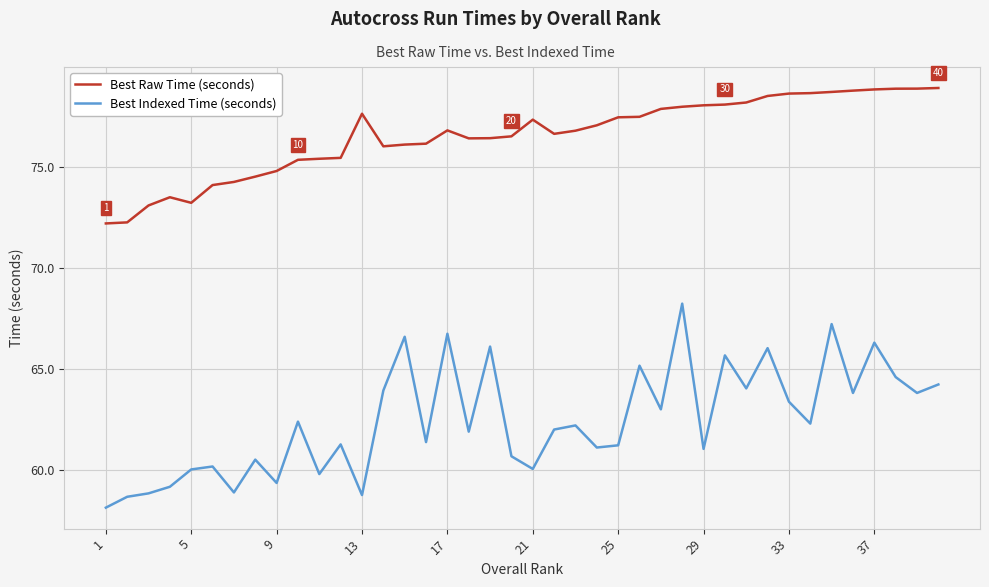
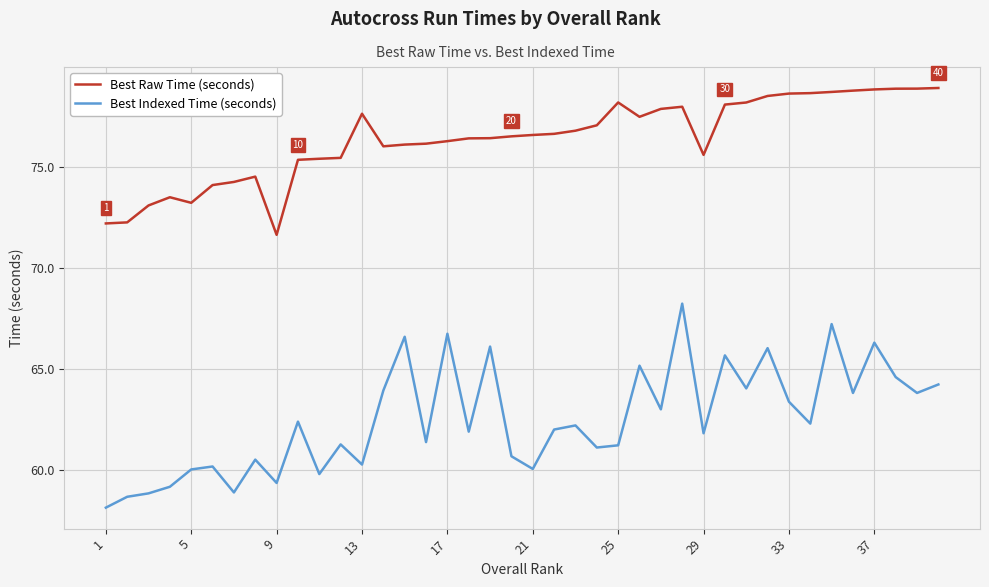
Best Raw Time (seconds), 9: 74.8 -> 71.7
Best Indexed Time (seconds), 13: 58.8 -> 60.3
Best Raw Time (seconds), 17: 76.8 -> 76.3
Best Raw Time (seconds), 21: 77.4 -> 76.6
Best Raw Time (seconds), 25: 77.5 -> 78.2
Best Raw Time (seconds), 29: 78.1 -> 75.6
Best Indexed Time (seconds), 29: 61.1 -> 61.8
